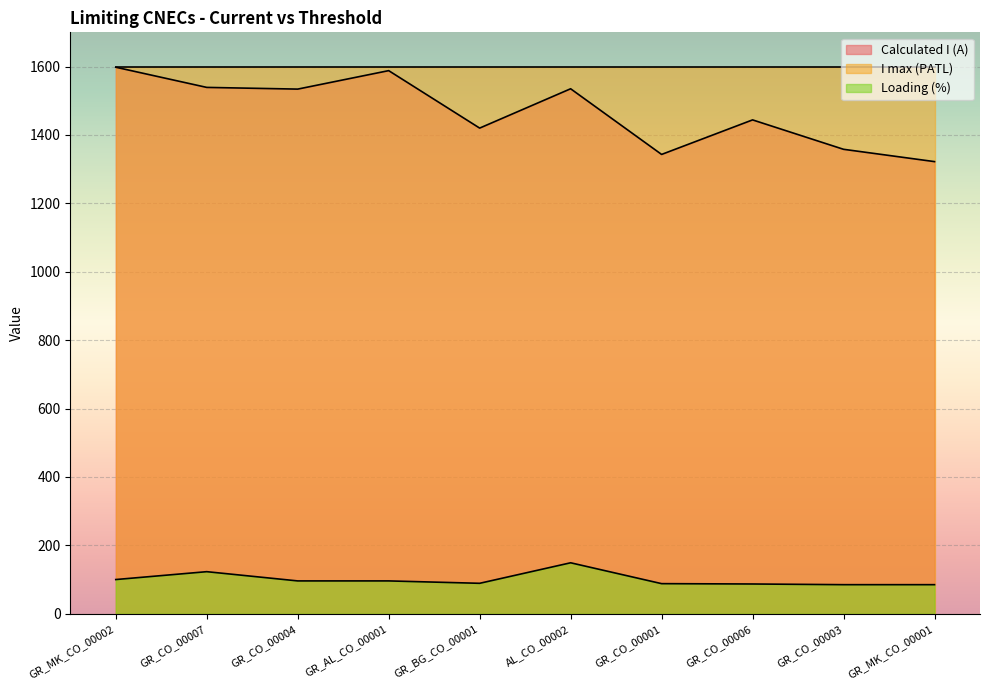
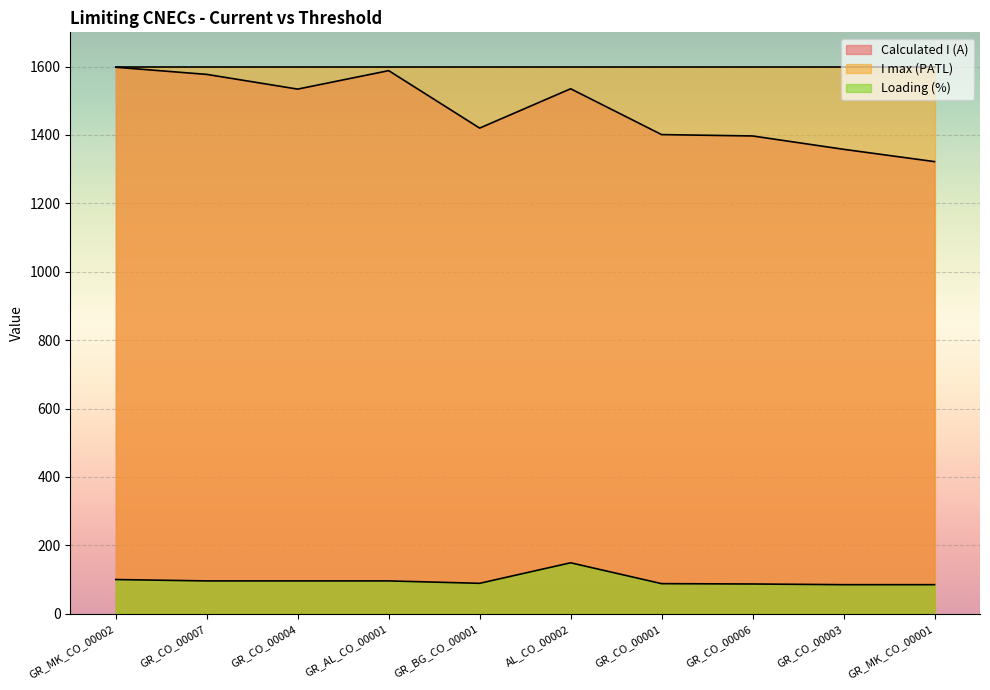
Calculated I (A), GR_CO_00007: 1540 -> 1580
Loading (%), GR_CO_00007: 120 -> 100
Calculated I (A), GR_CO_00001: 1340 -> 1400
Calculated I (A), GR_CO_00006: 1440 -> 1400
